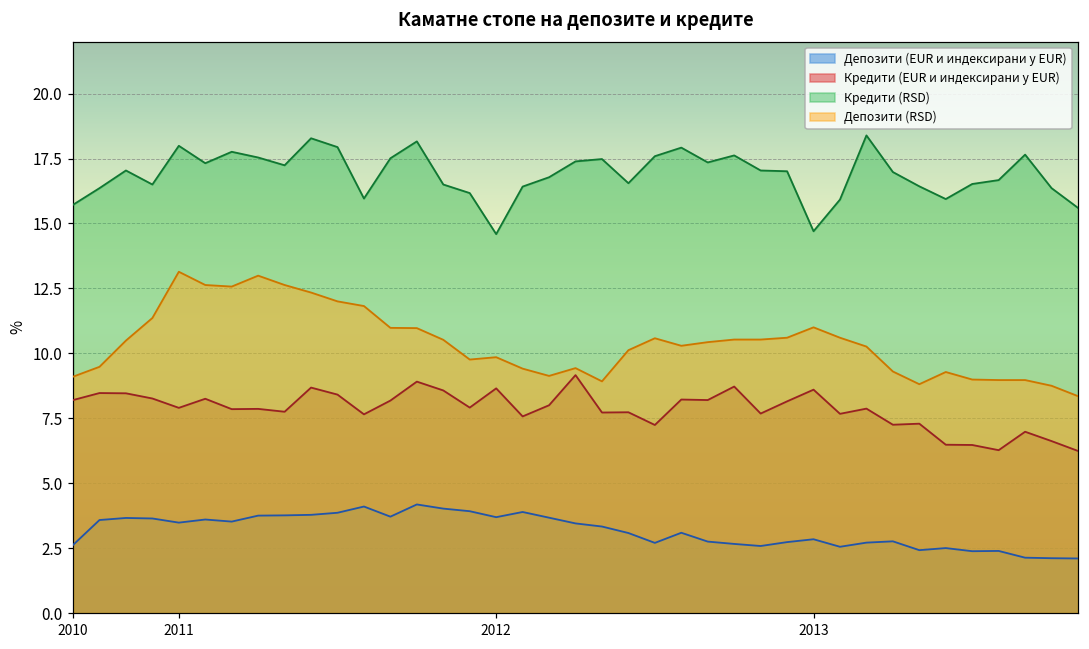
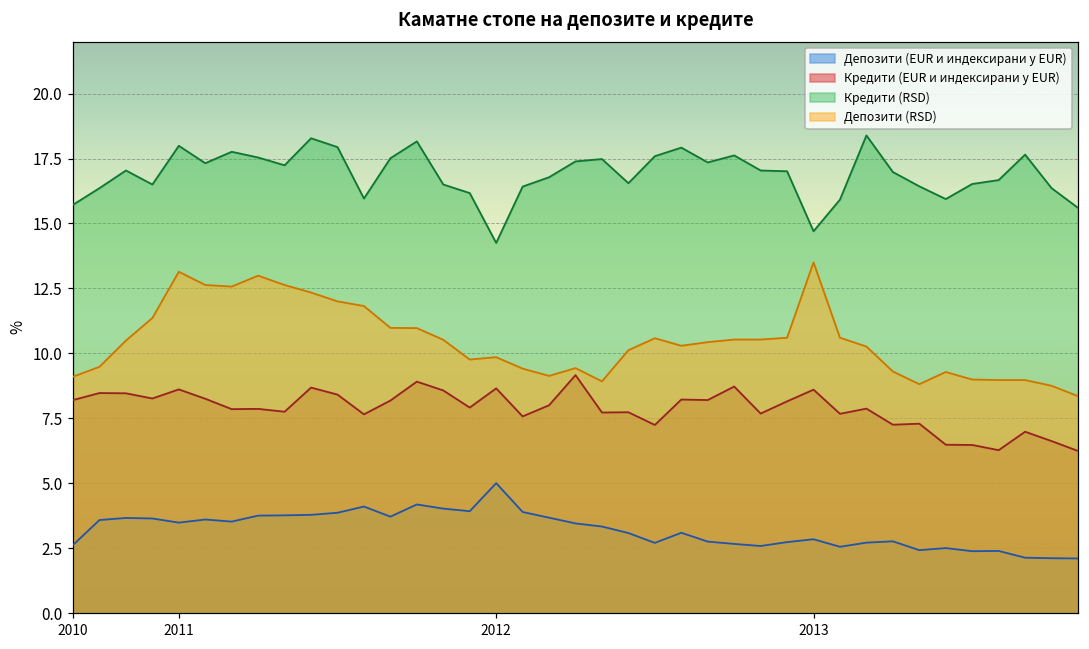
Кредити (EUR и индексирани у EUR), 2011: 7.9 -> 8.6
Депозити (EUR и индексирани у EUR), 2012: 3.7 -> 5.0
Кредити (RSD), 2012: 14.6 -> 14.3
Депозити (RSD), 2013: 11.0 -> 13.5
